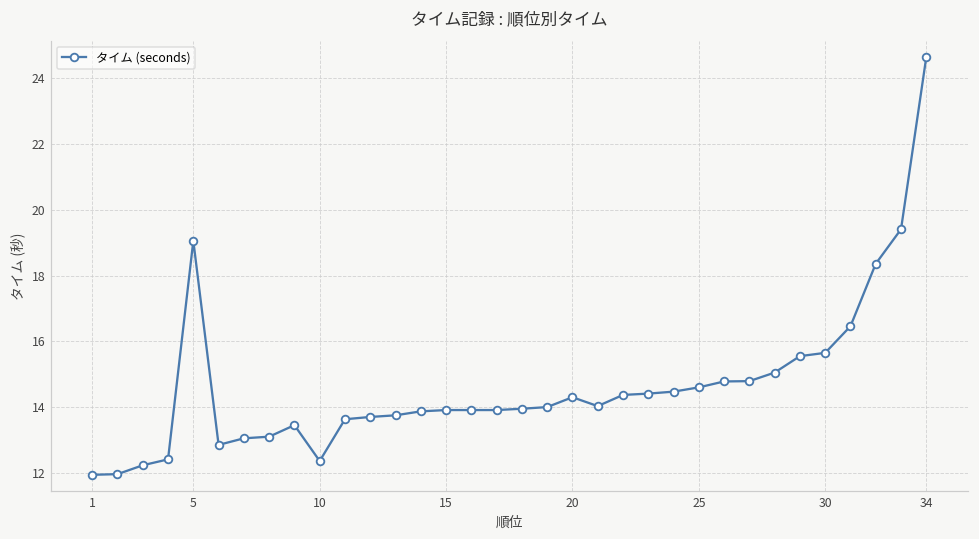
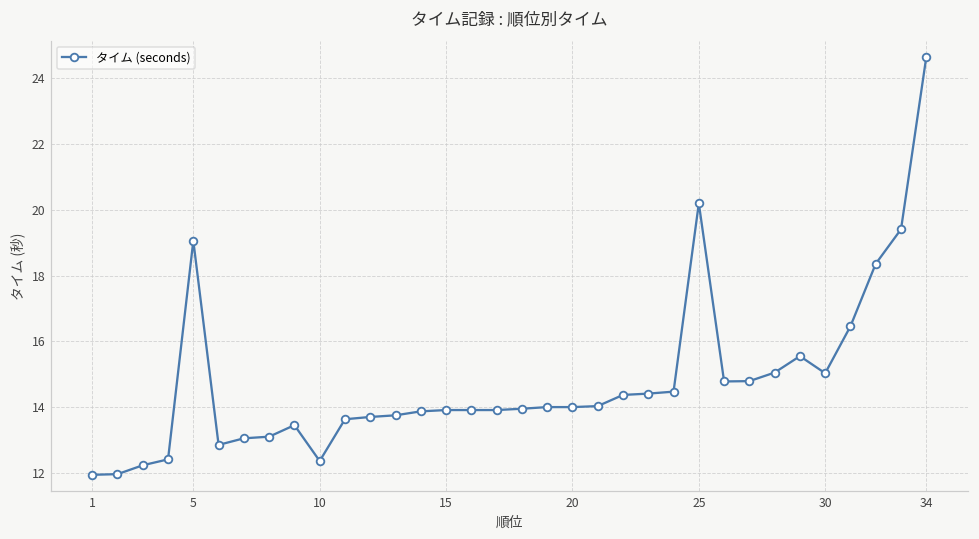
20: 14.3 -> 14.0
25: 14.6 -> 20.2
30: 15.7 -> 15.0
